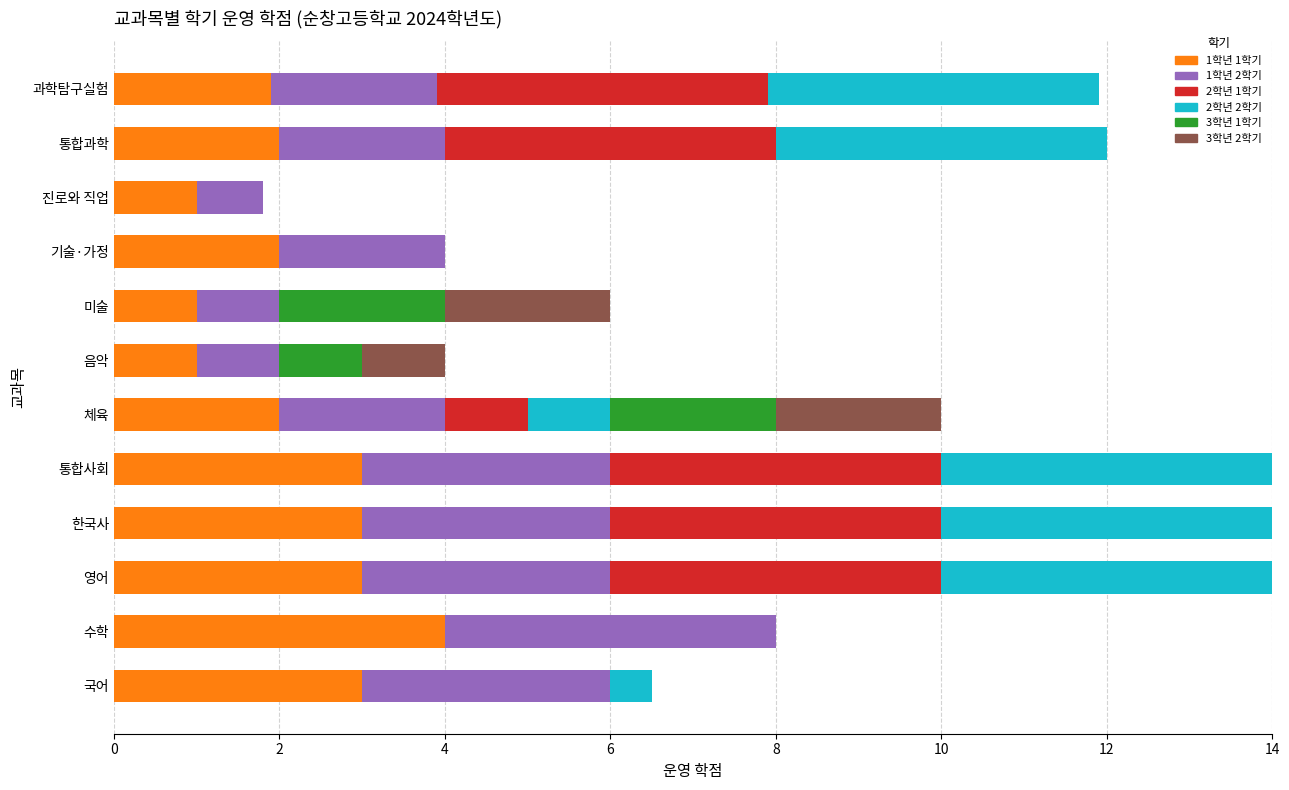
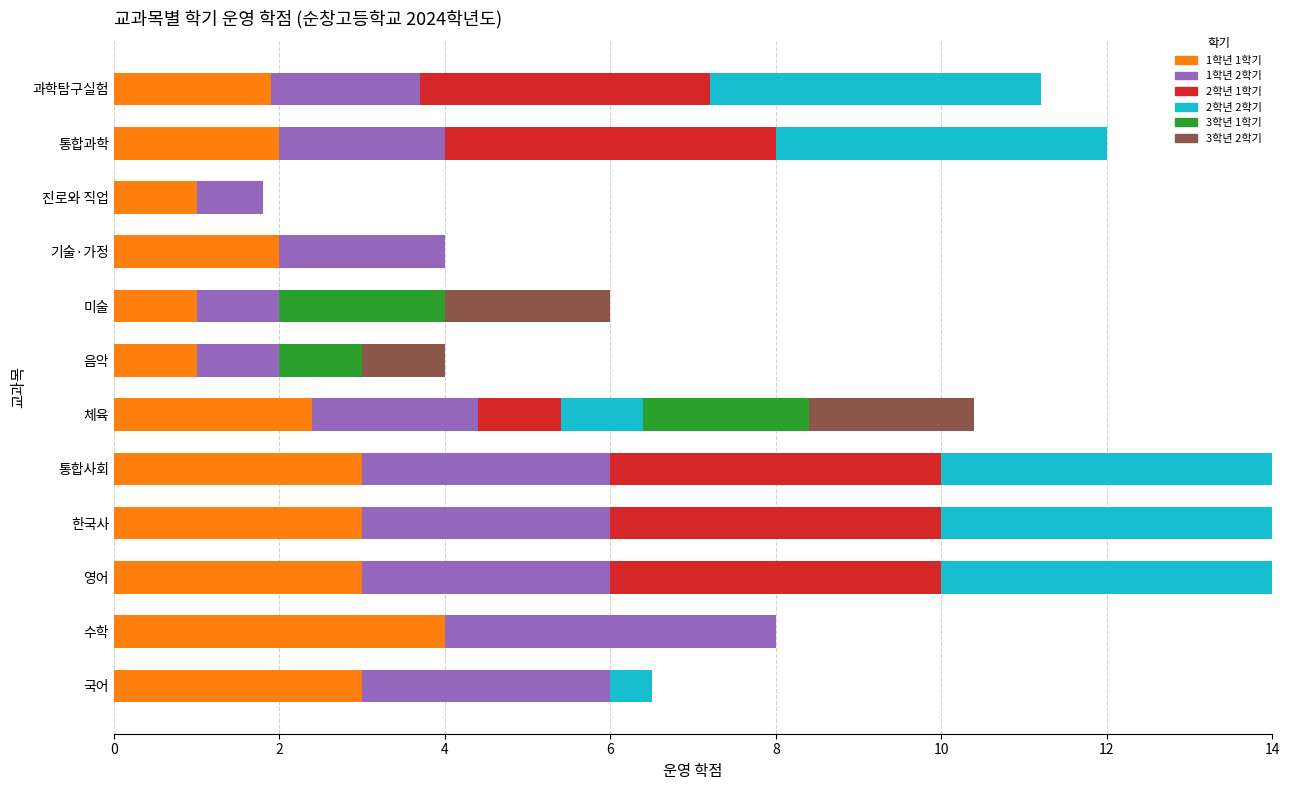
1학년 2학기, 과학탐구실험: 2.0 -> 1.8
2학년 1학기, 과학탐구실험: 4.0 -> 3.5
1학년 1학기, 체육: 2.0 -> 2.4
